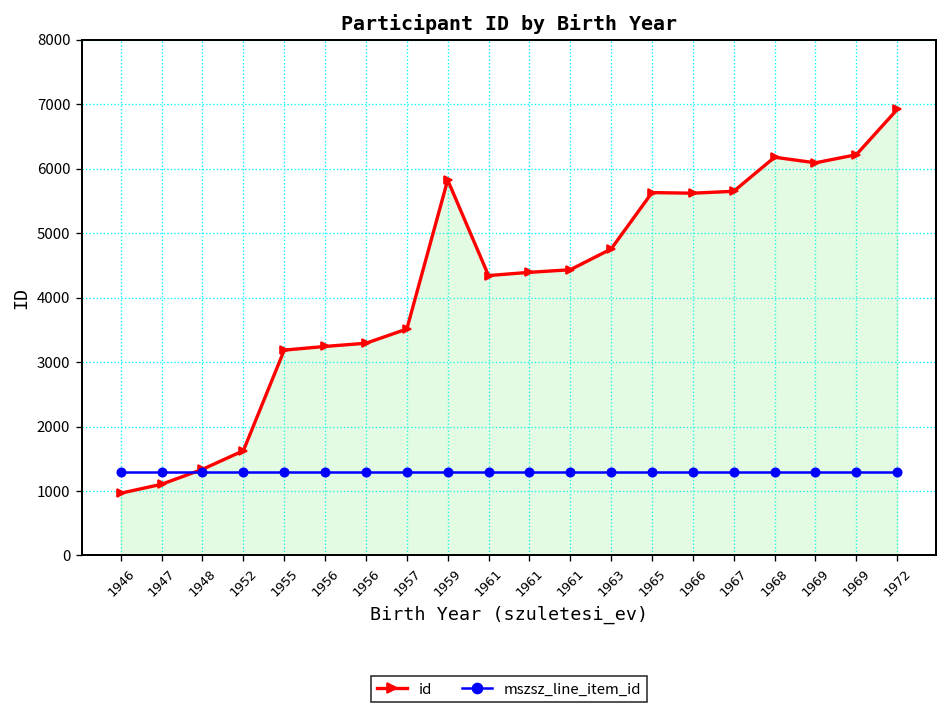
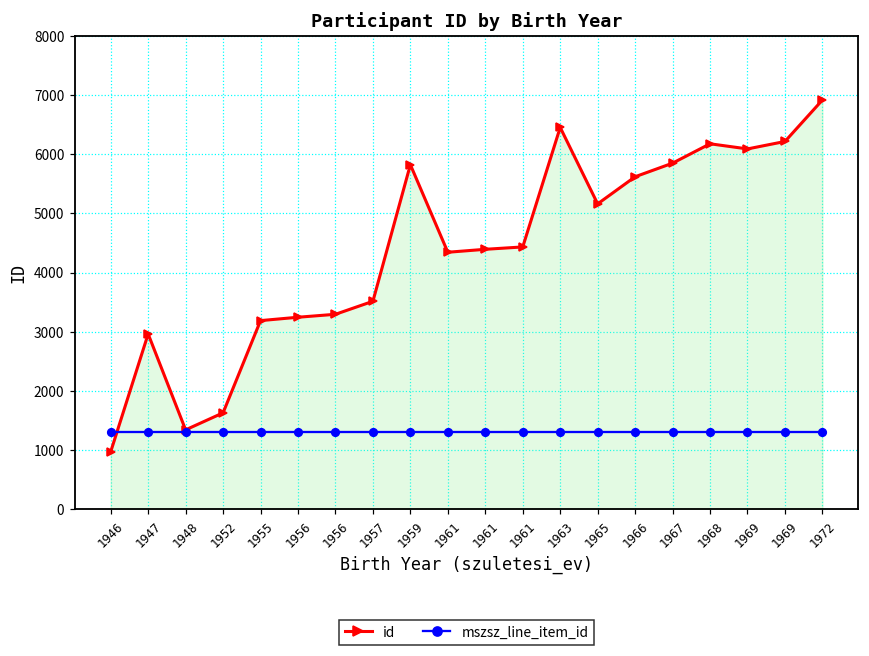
id, 1947: 1100 -> 3000
id, 1963: 4800 -> 6500
id, 1965: 5600 -> 5200
id, 1967: 5700 -> 5900
